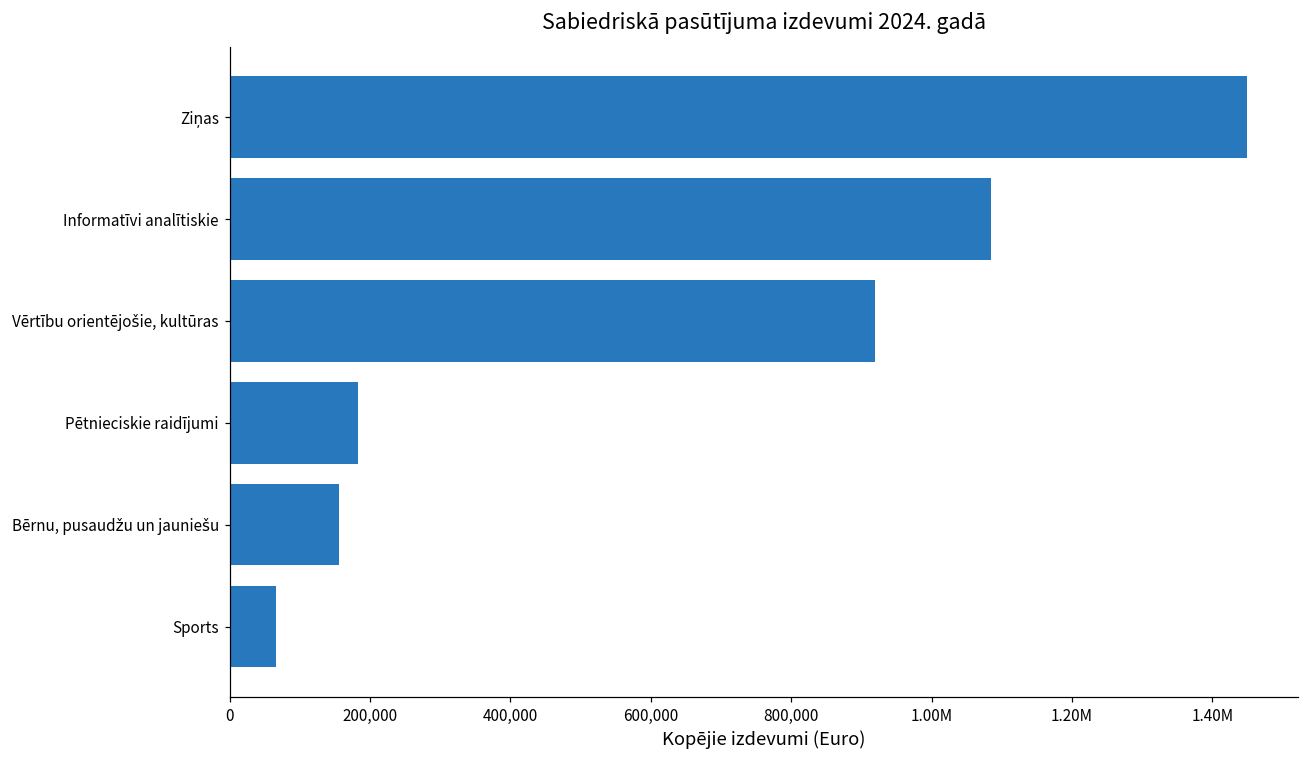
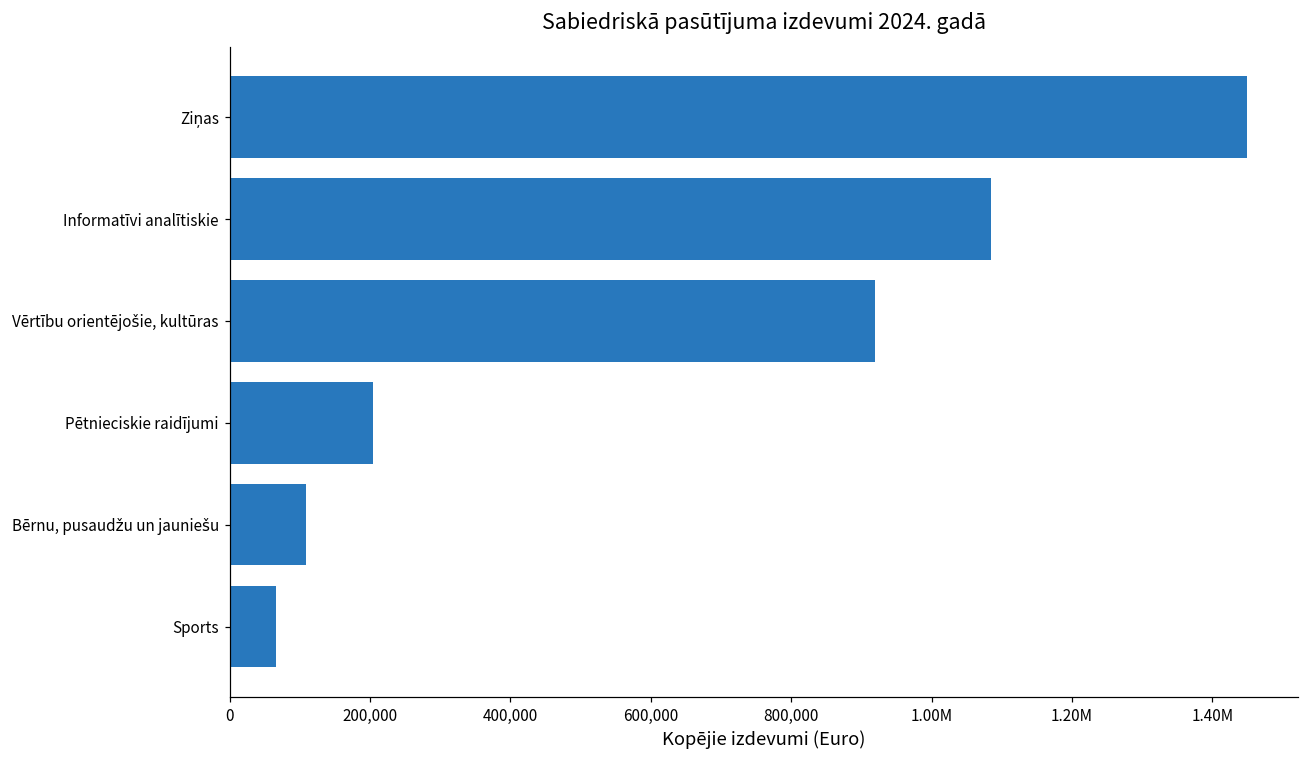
Pētnieciskie raidījumi: 180,000 -> 200,000
Bērnu, pusaudžu un jauniešu: 160,000 -> 110,000
